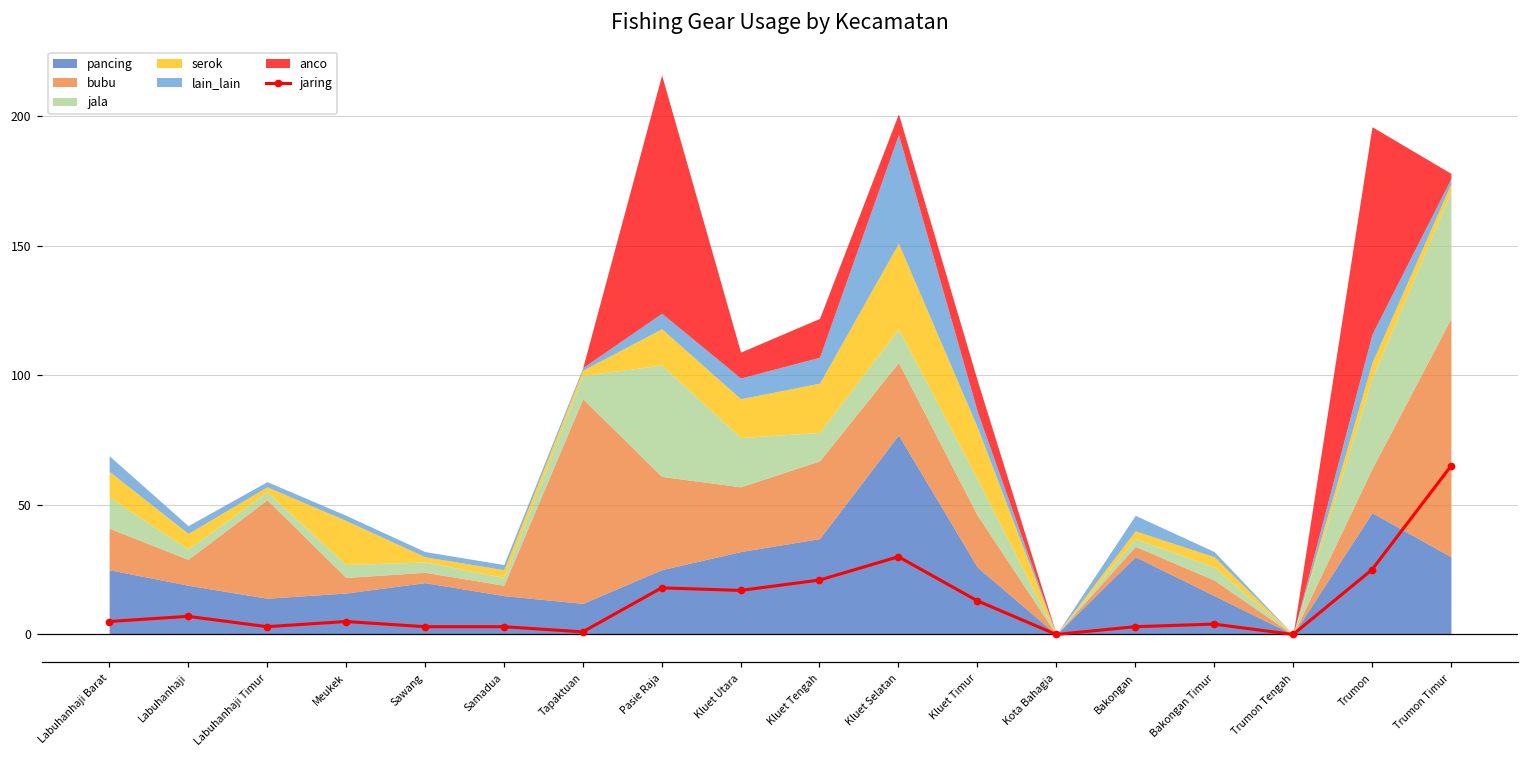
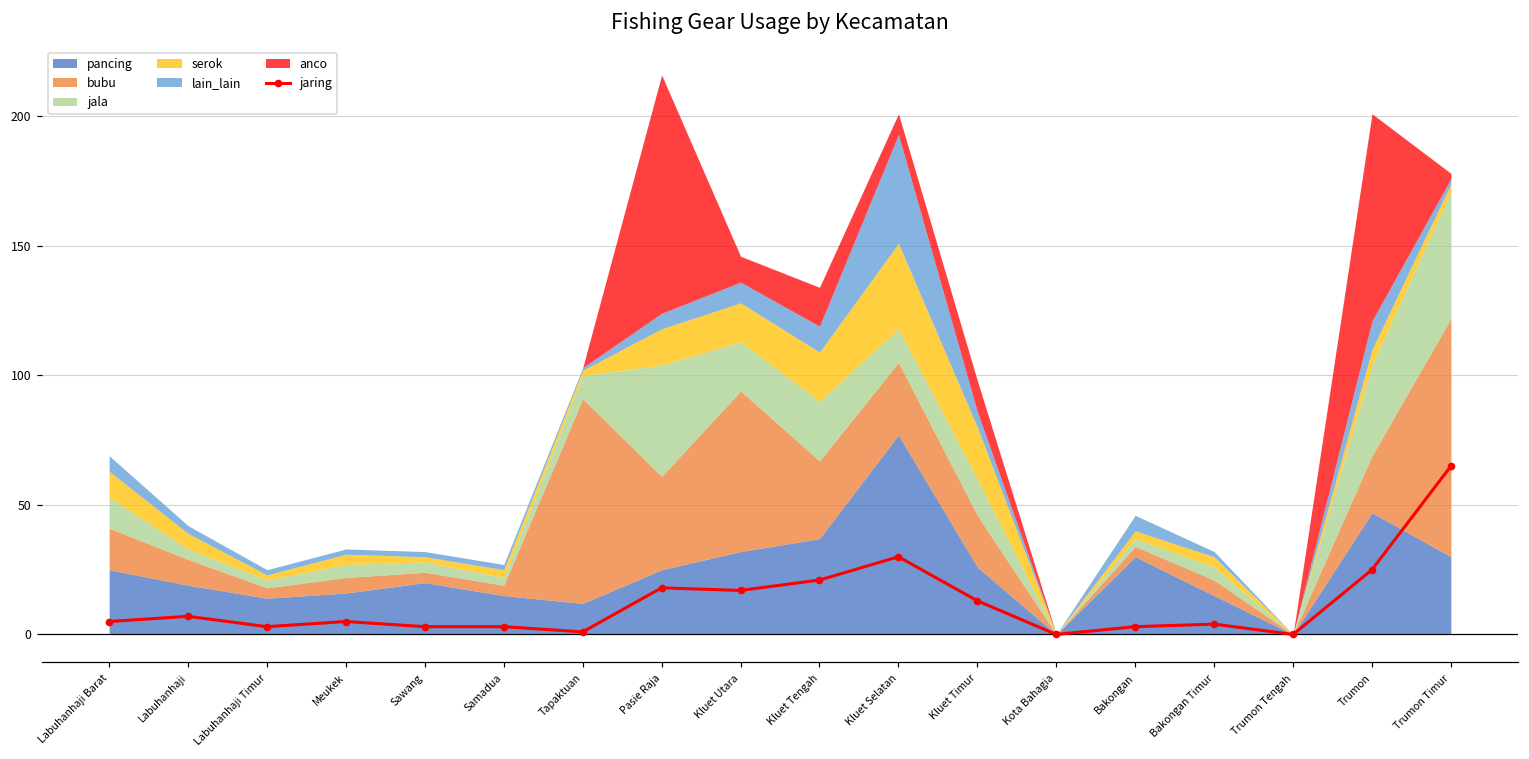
bubu, Labuhanhaji Timur: 38 -> 4
serok, Meukek: 17 -> 4
bubu, Kluet Utara: 25 -> 62
jala, Kluet Tengah: 11 -> 23
bubu, Trumon: 17 -> 22
